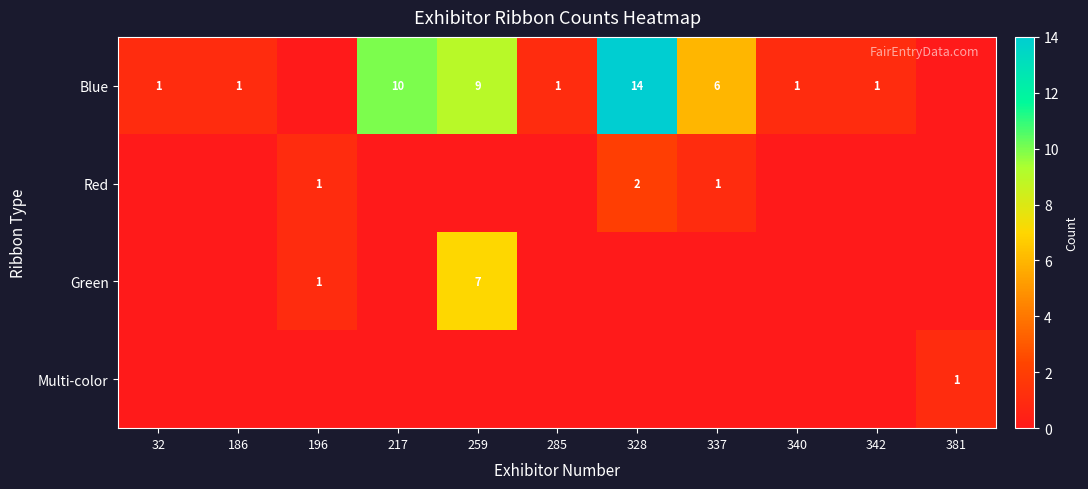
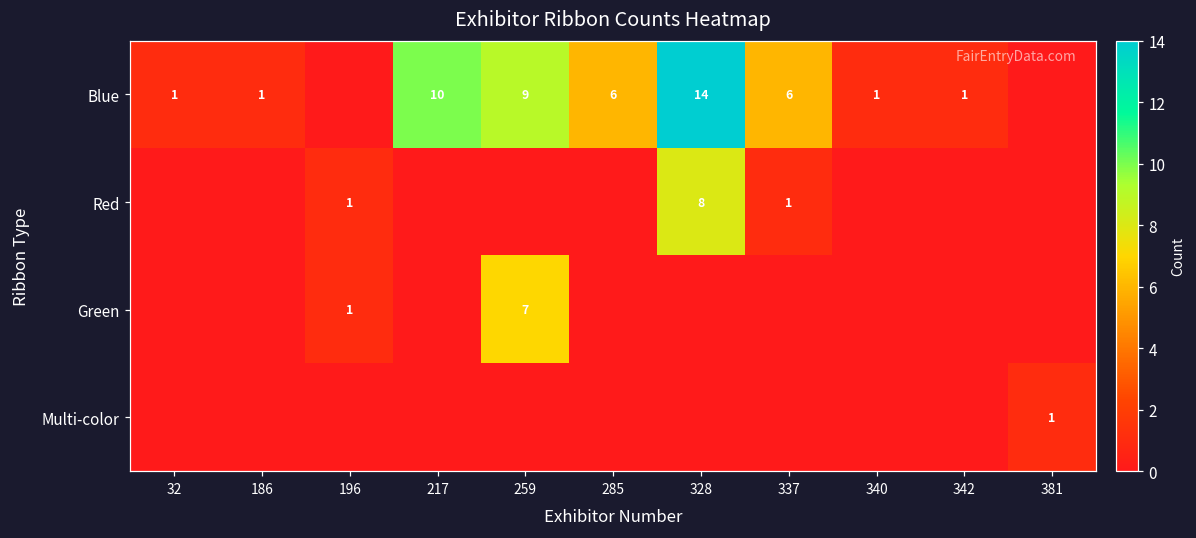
Blue, 285: 1 -> 6
Red, 328: 2 -> 8
